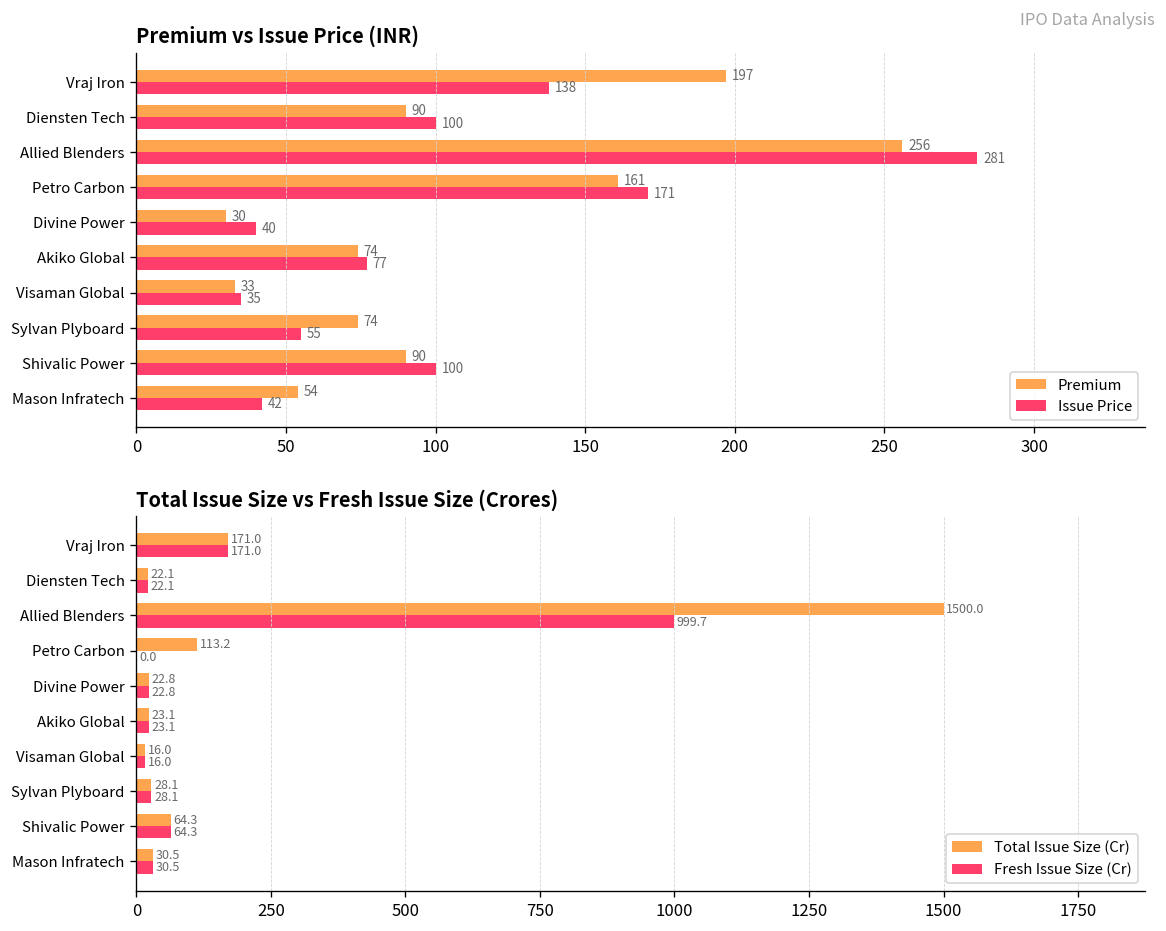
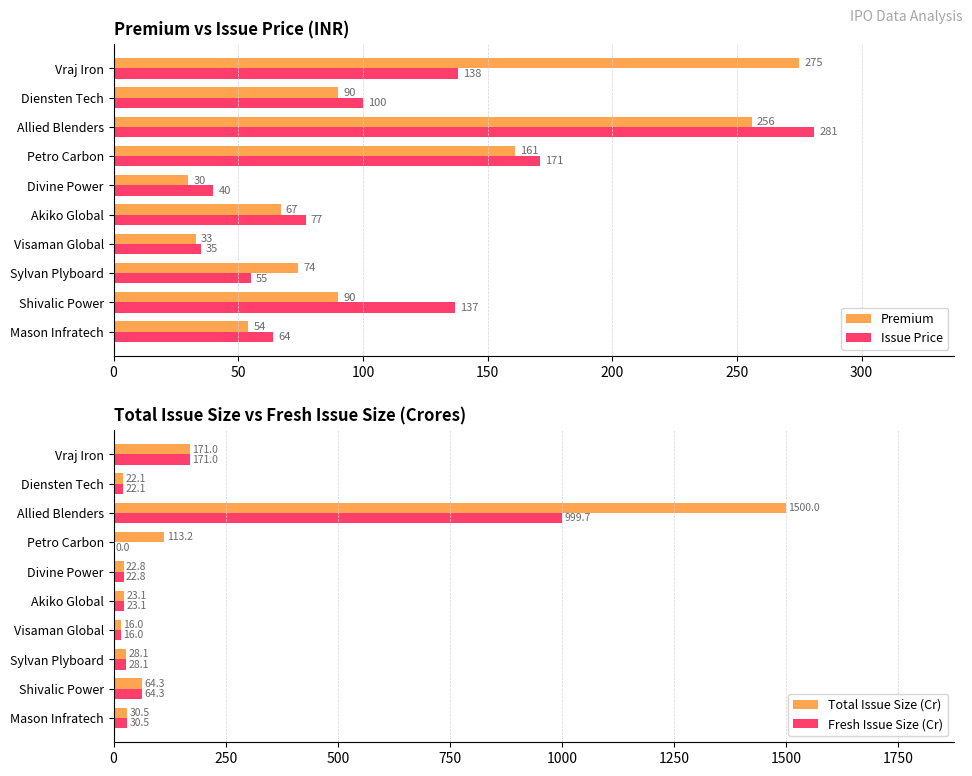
Premium vs Issue Price (INR), Premium, Vraj Iron: 197 -> 275
Premium vs Issue Price (INR), Premium, Akiko Global: 74 -> 67
Premium vs Issue Price (INR), Issue Price, Shivalic Power: 100 -> 137
Premium vs Issue Price (INR), Issue Price, Mason Infratech: 42 -> 64
